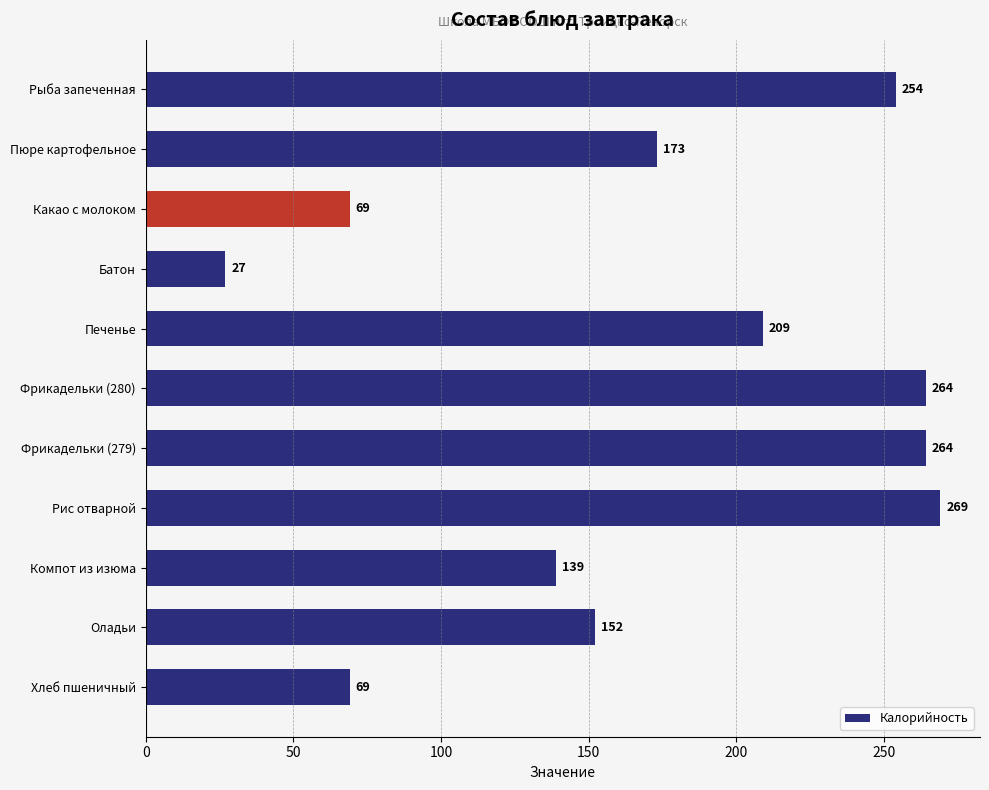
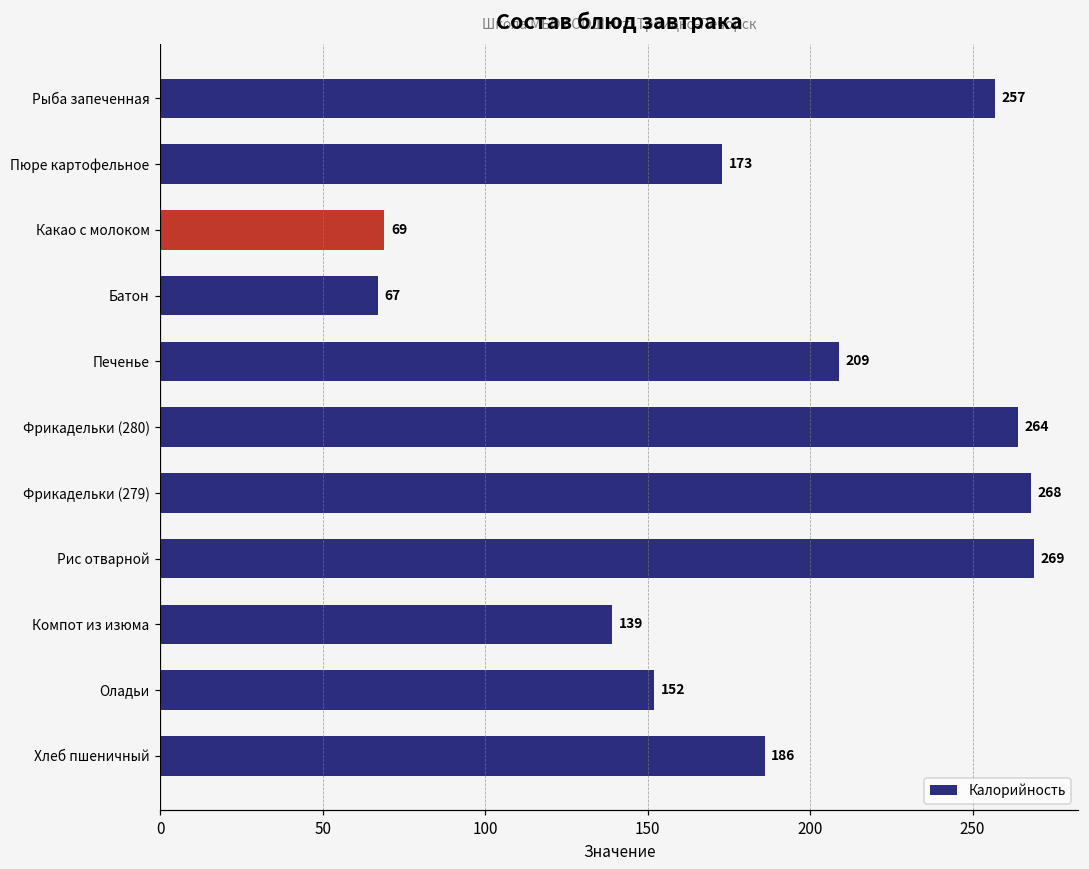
Рыба запеченная: 254 -> 257
Батон: 27 -> 67
Фрикадельки (279): 264 -> 268
Хлеб пшеничный: 69 -> 186
